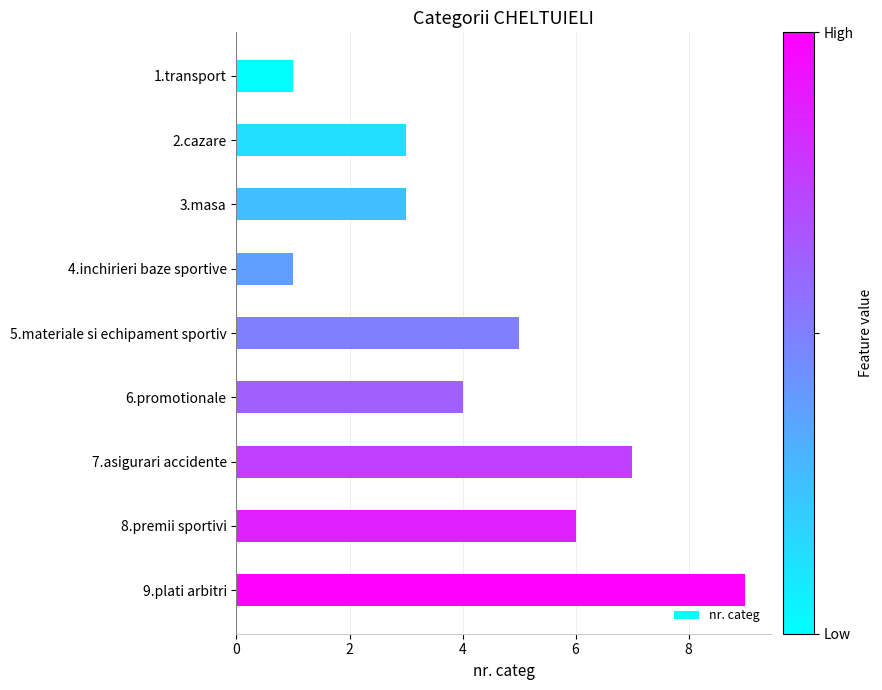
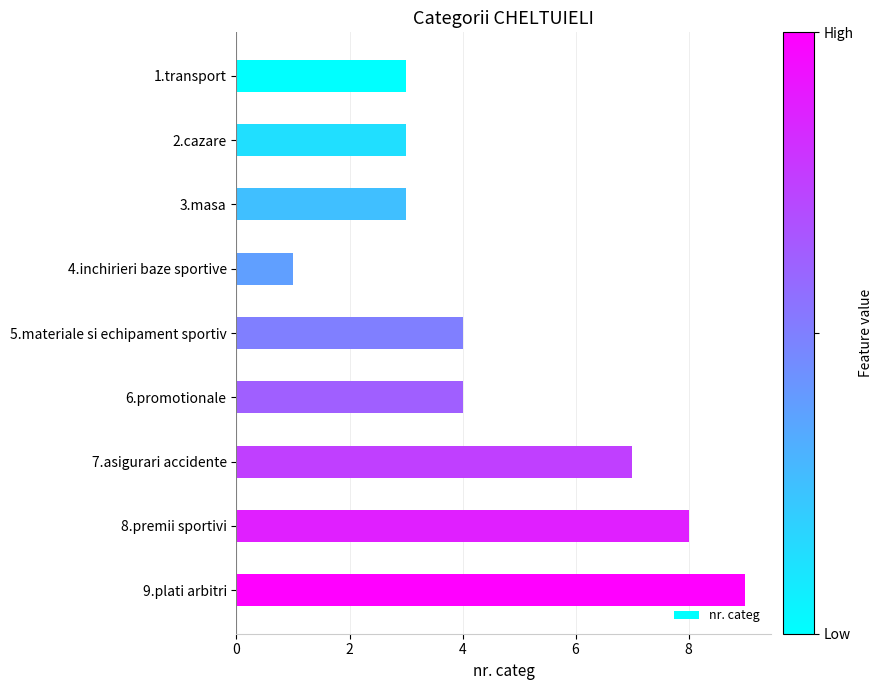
1.transport: 1 -> 3
5.materiale si echipament sportiv: 5 -> 4
8.premii sportivi: 6 -> 8
